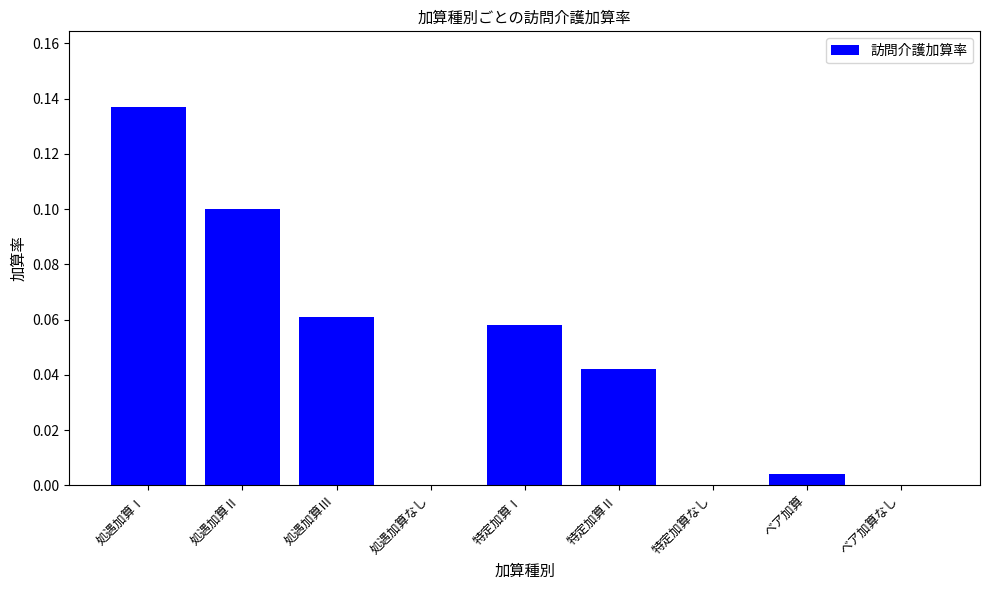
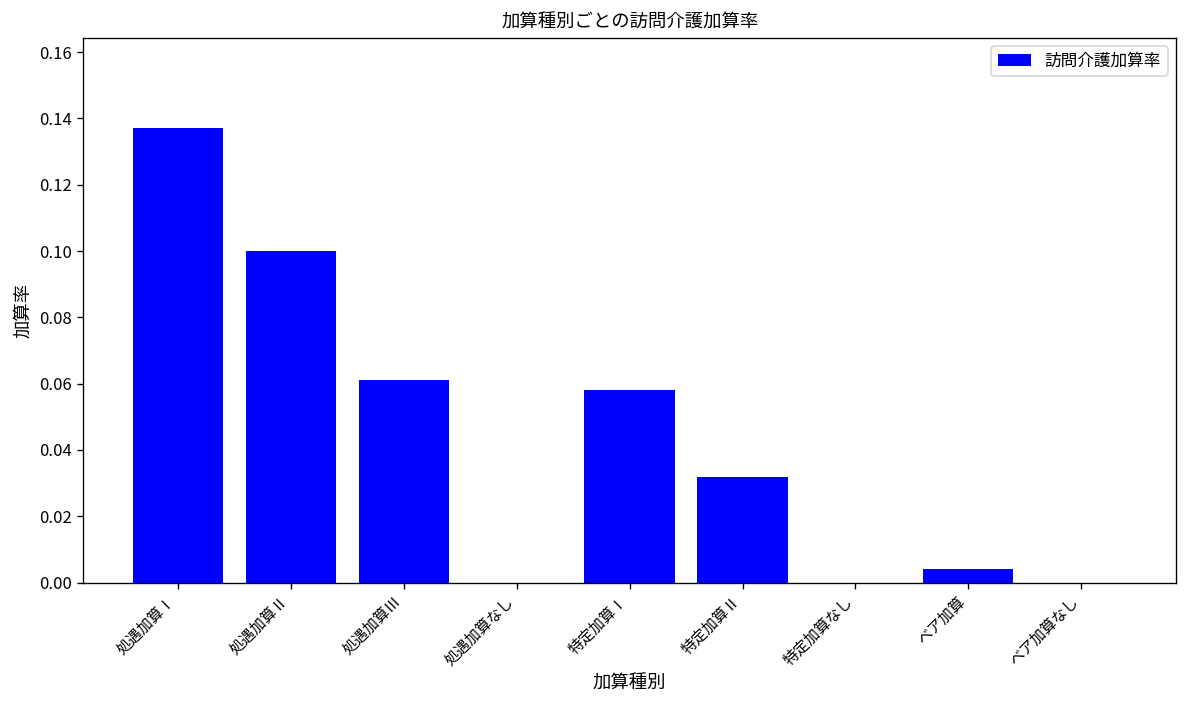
特定加算Ⅱ: 0.042 -> 0.032
